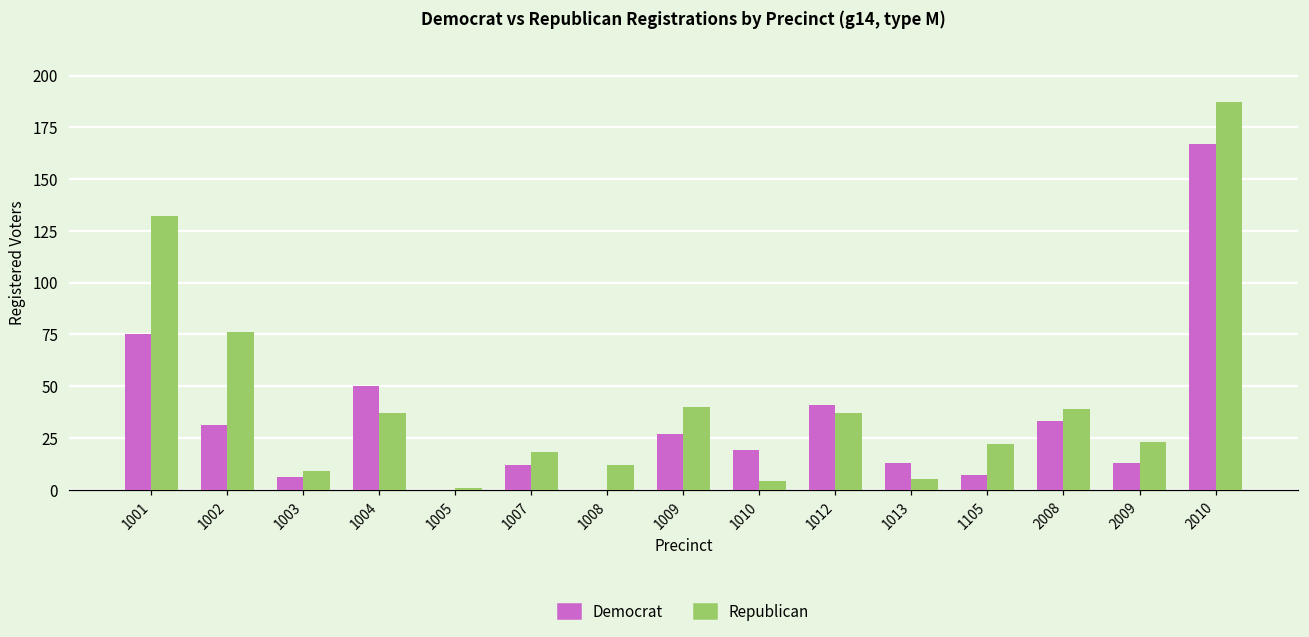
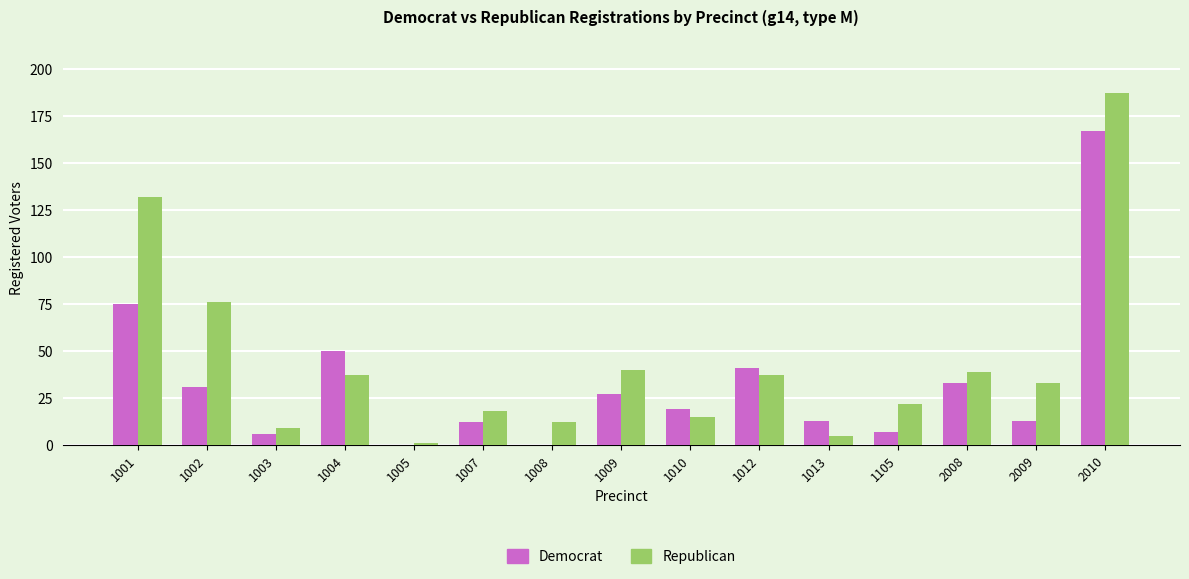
Republican, 1010: 4 -> 15
Republican, 2009: 23 -> 33
